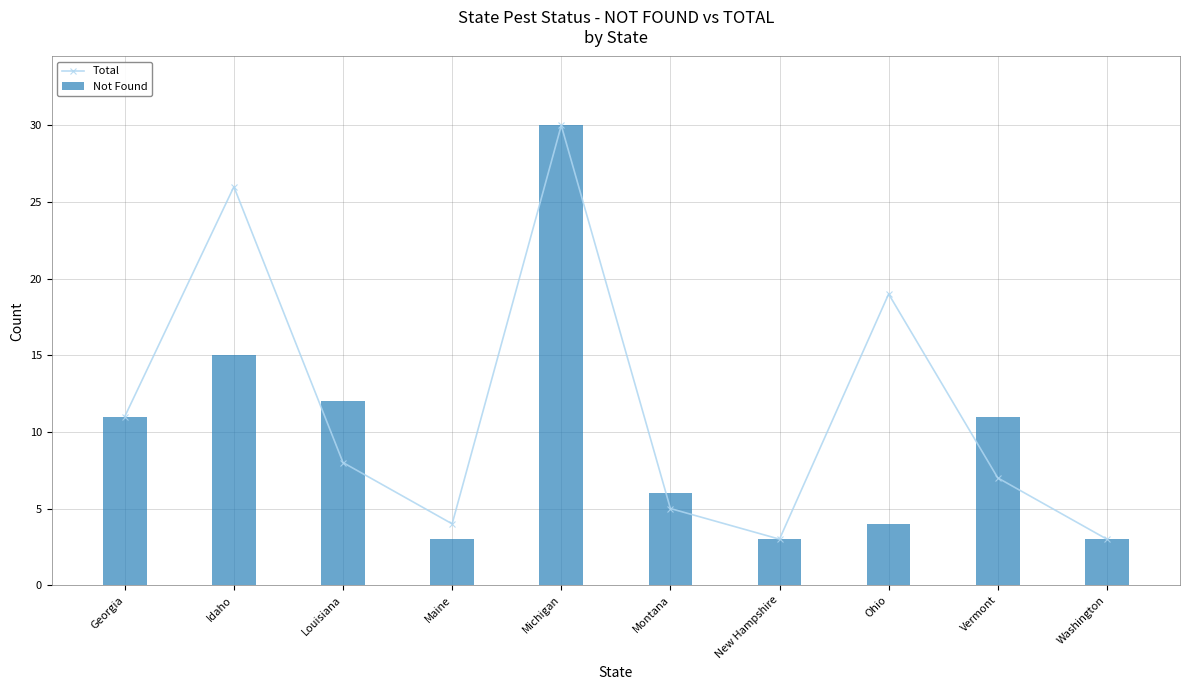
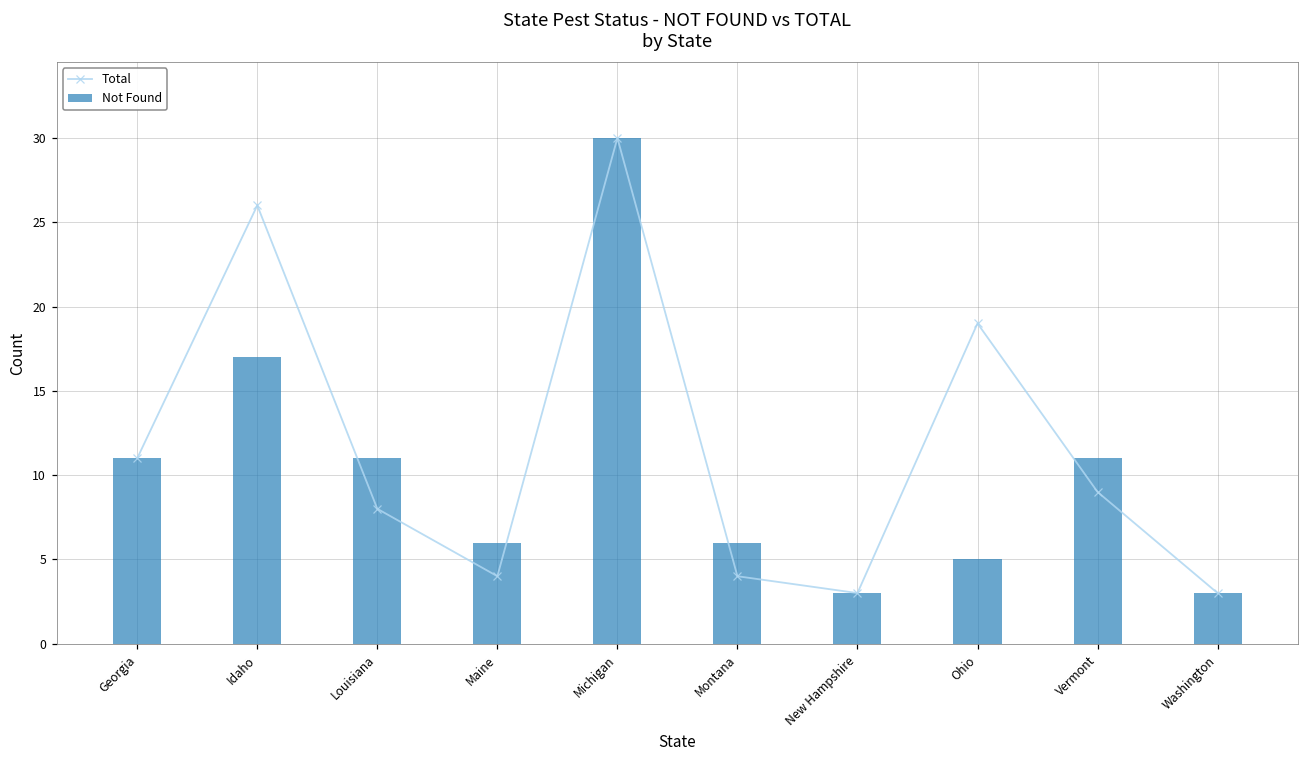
Not Found, Idaho: 15 -> 17
Not Found, Louisiana: 12 -> 11
Not Found, Maine: 3 -> 6
Total, Montana: 5 -> 4
Not Found, Ohio: 4 -> 5
Total, Vermont: 7 -> 9
